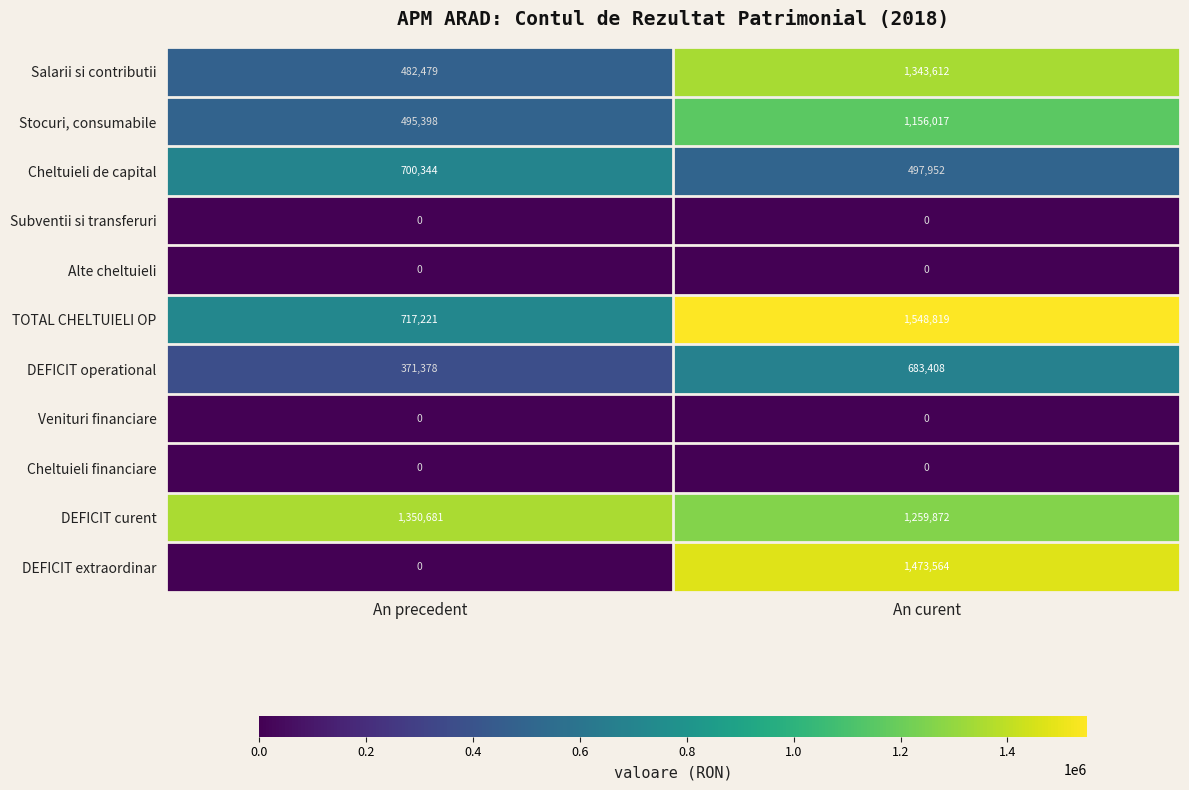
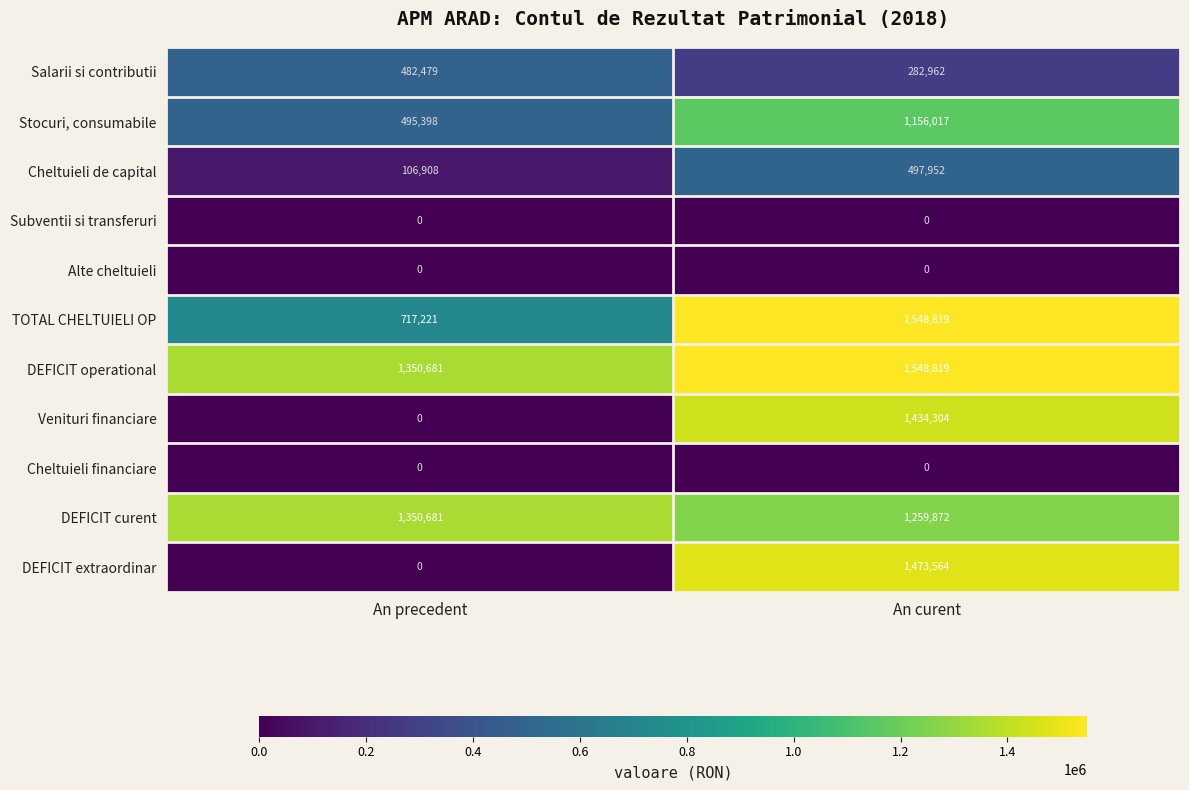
Salarii si contributii, An curent: 1,343,612 -> 282,962
Cheltuieli de capital, An precedent: 700,344 -> 106,908
DEFICIT operational, An precedent: 371,378 -> 1,350,681
DEFICIT operational, An curent: 683,408 -> 1,548,819
Venituri financiare, An curent: 0 -> 1,434,304
